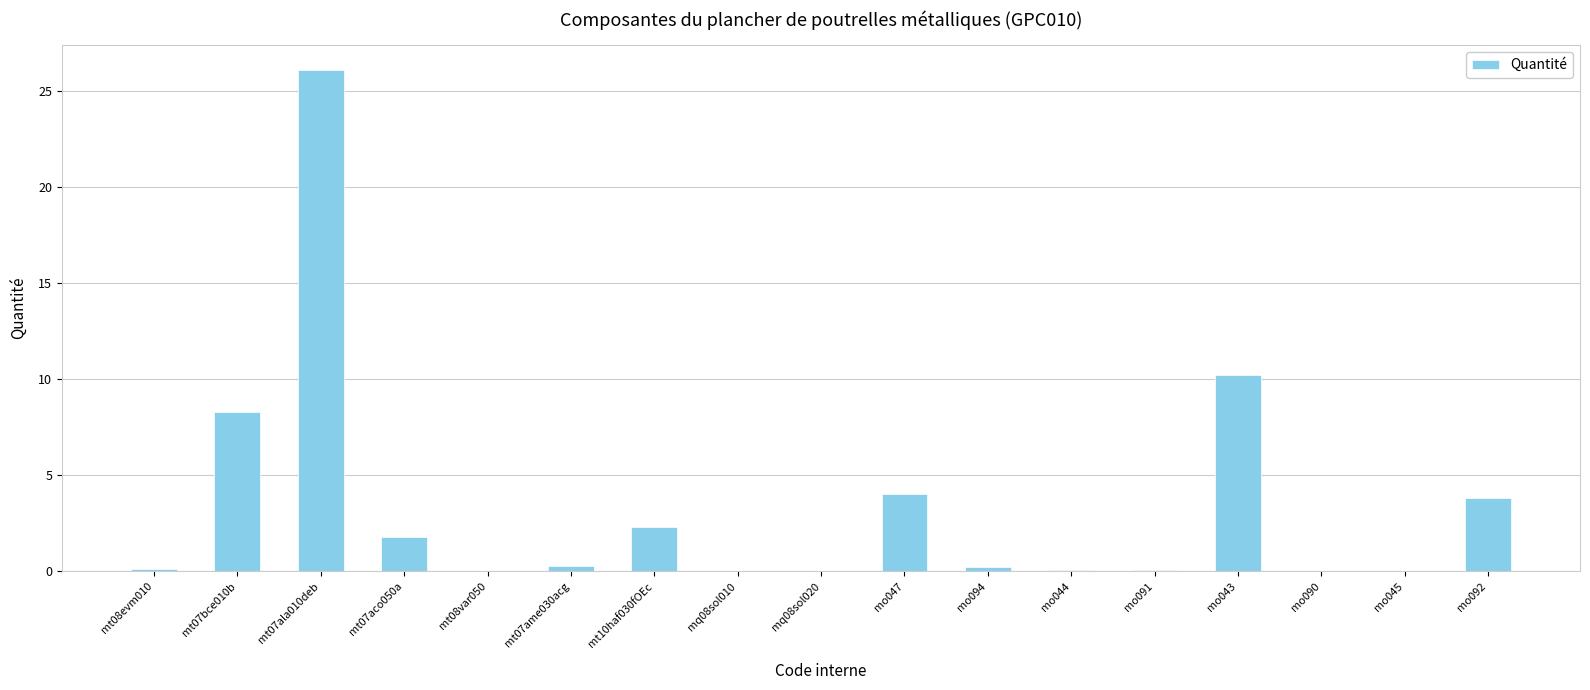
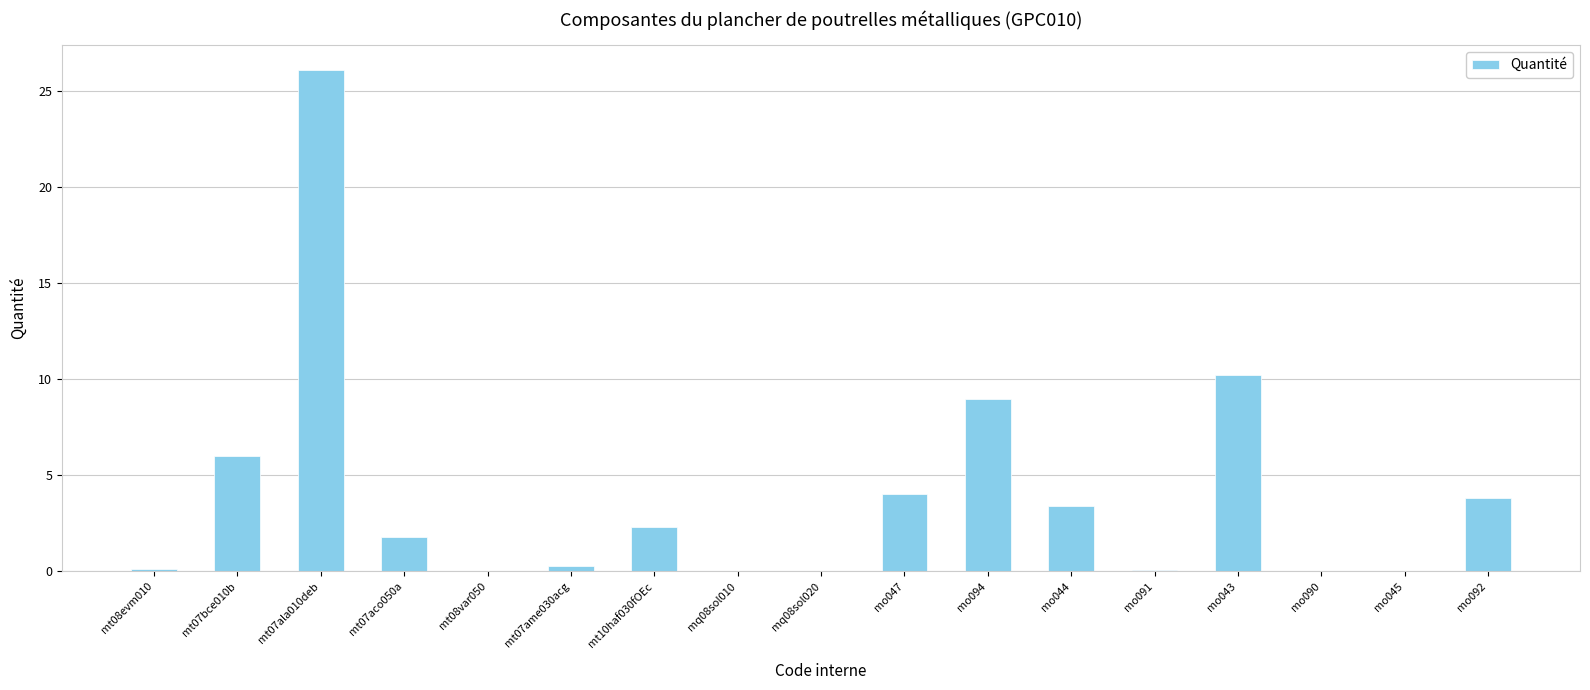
mt07bce010b: 8.3 -> 6.0
mo094: 0.2 -> 8.9
mo044: 0.1 -> 3.4
